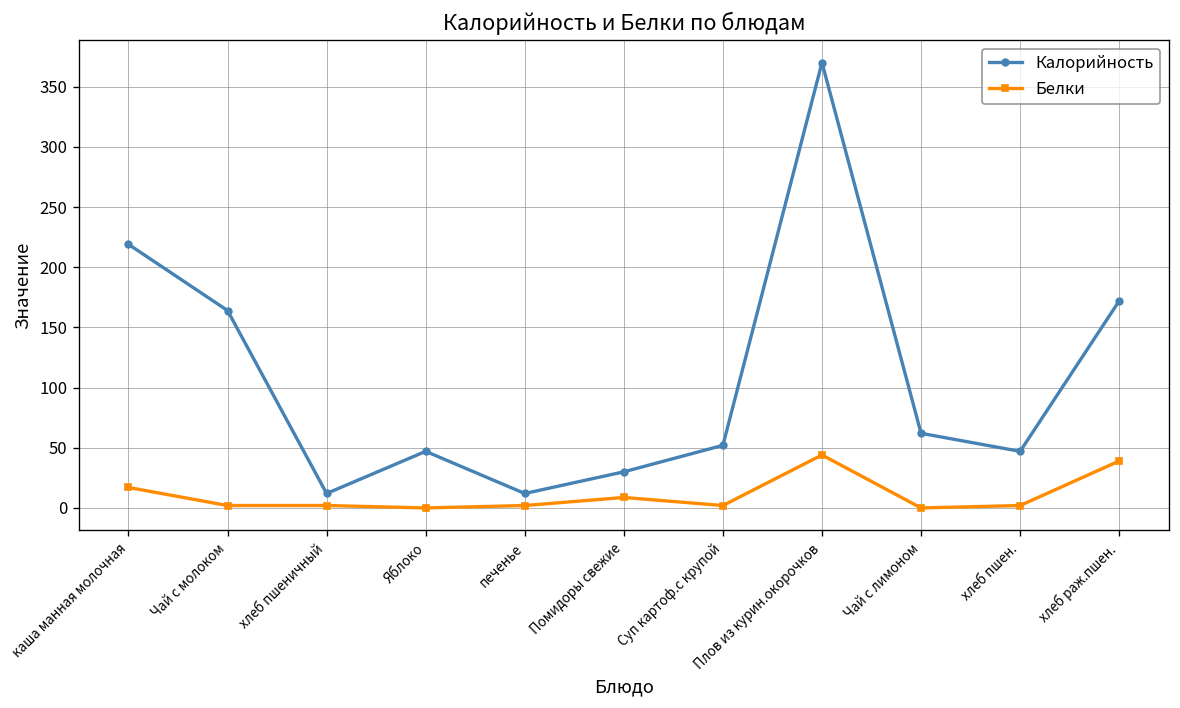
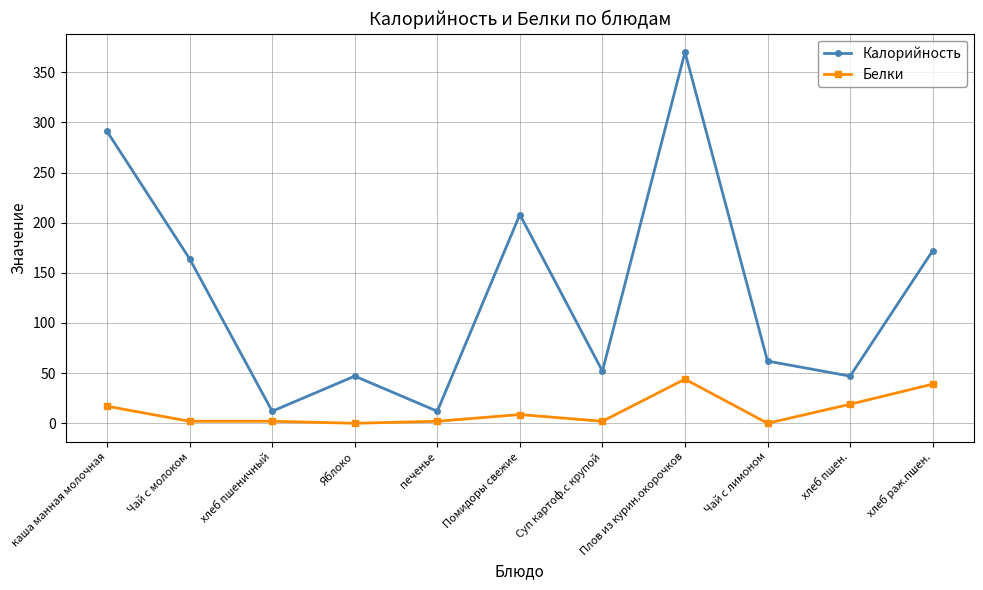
Калорийность, каша манная молочная: 219 -> 291
Калорийность, Помидоры свежие: 30 -> 208
Белки, хлеб пшен.: 2 -> 19
